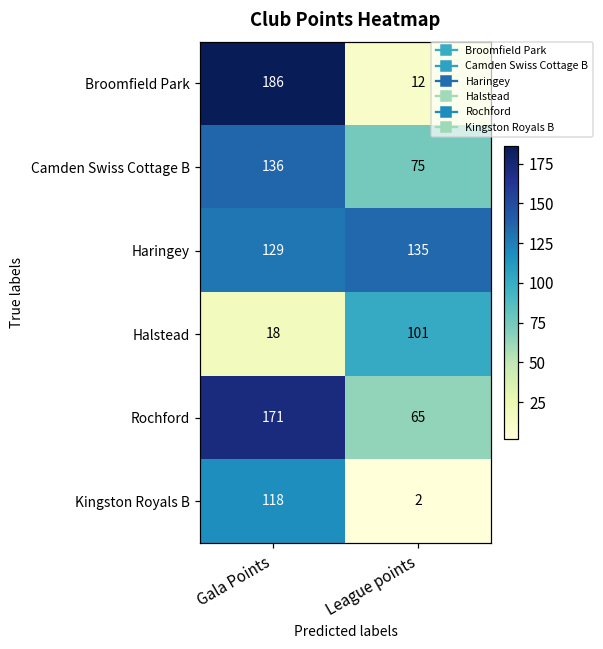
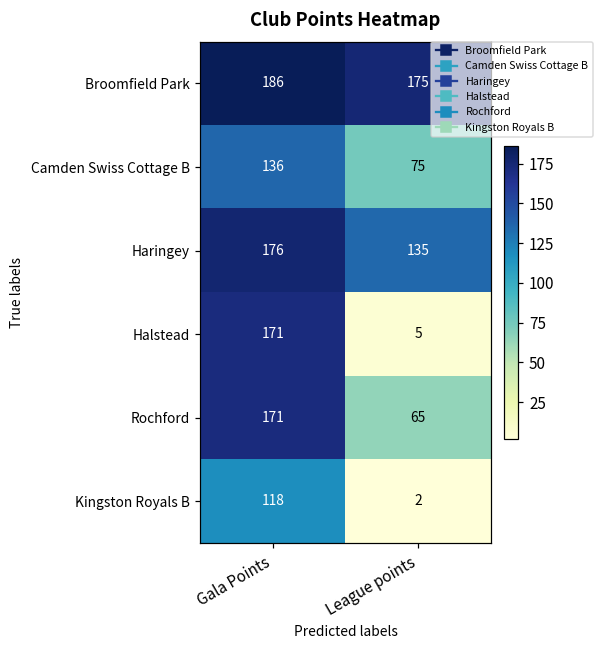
Broomfield Park, League points: 12 -> 175
Haringey, Gala Points: 129 -> 176
Halstead, Gala Points: 18 -> 171
Halstead, League points: 101 -> 5
